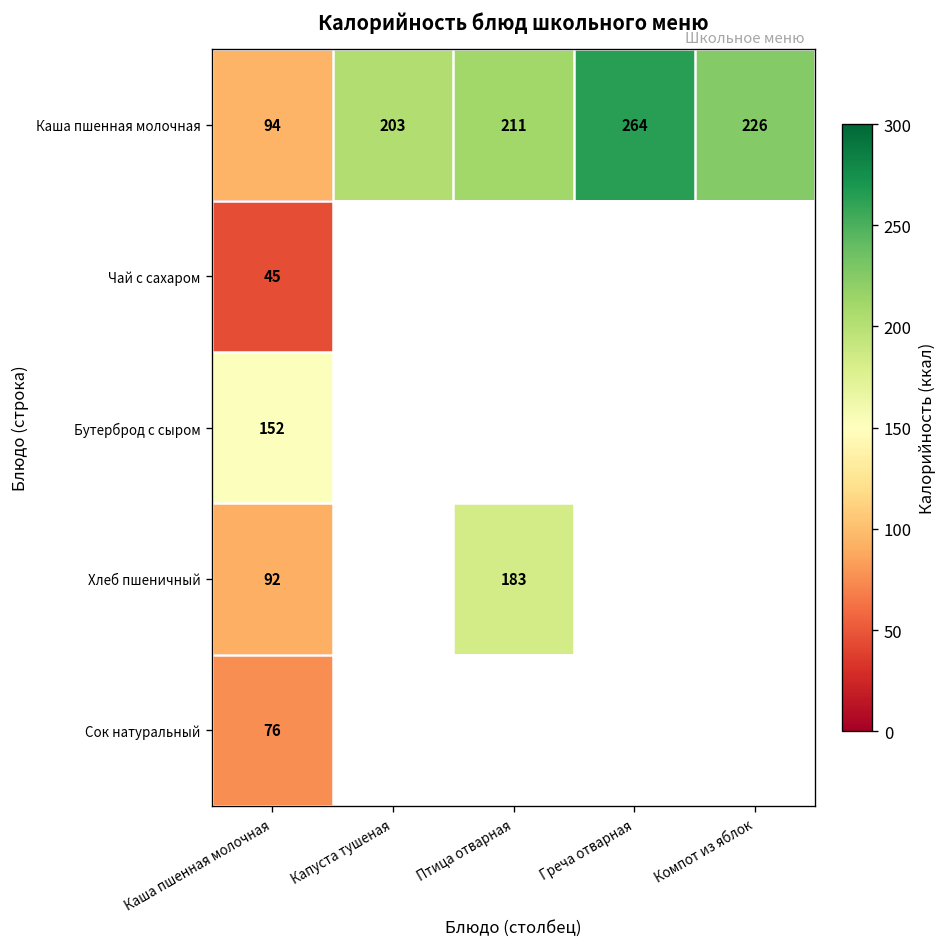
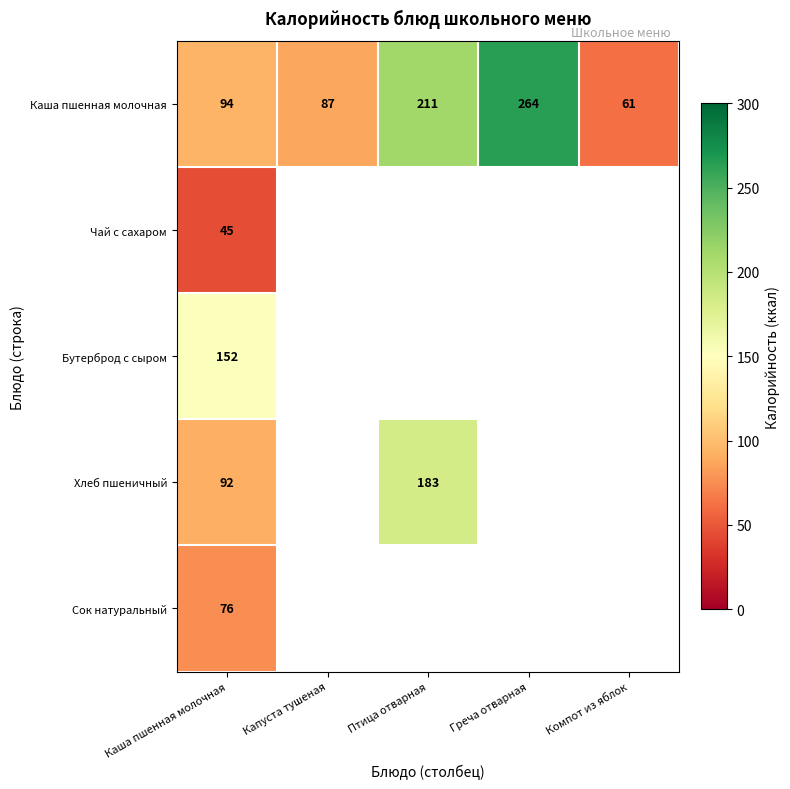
Каша пшенная молочная, Капуста тушеная: 203 -> 87
Каша пшенная молочная, Компот из яблок: 226 -> 61
